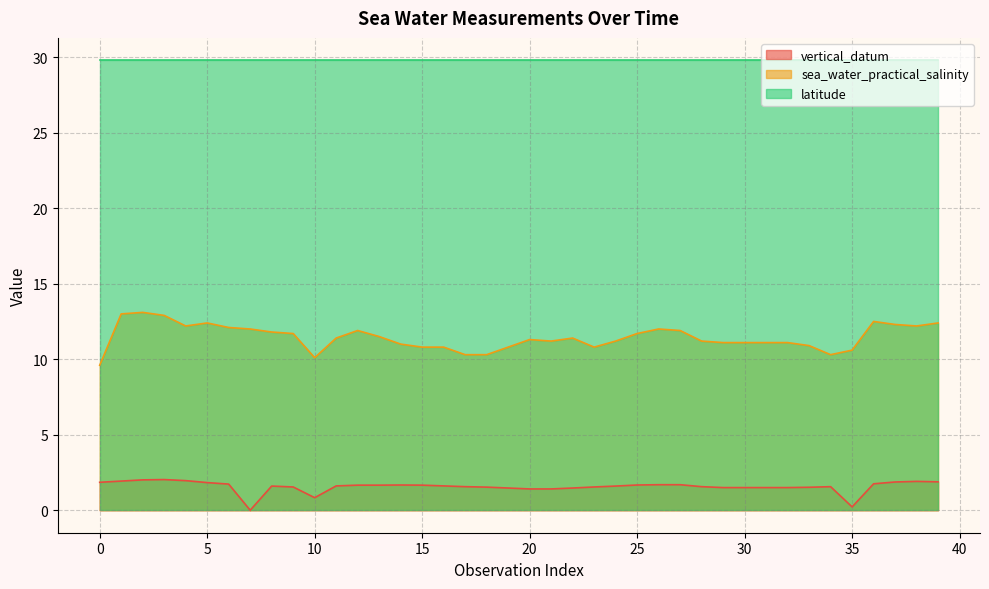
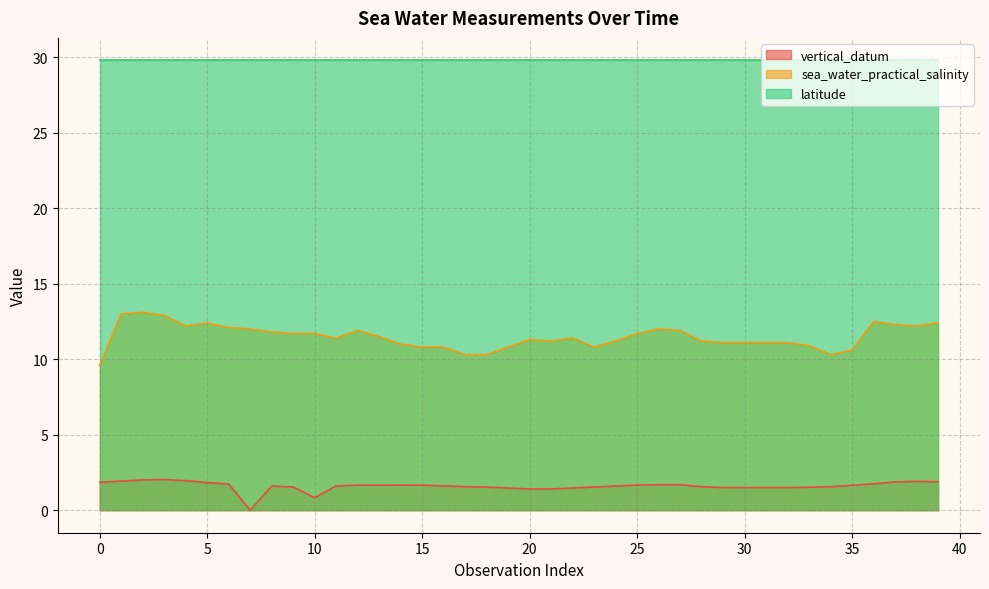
sea_water_practical_salinity, 10: 10.1 -> 11.7
vertical_datum, 35: 0.2 -> 1.7
